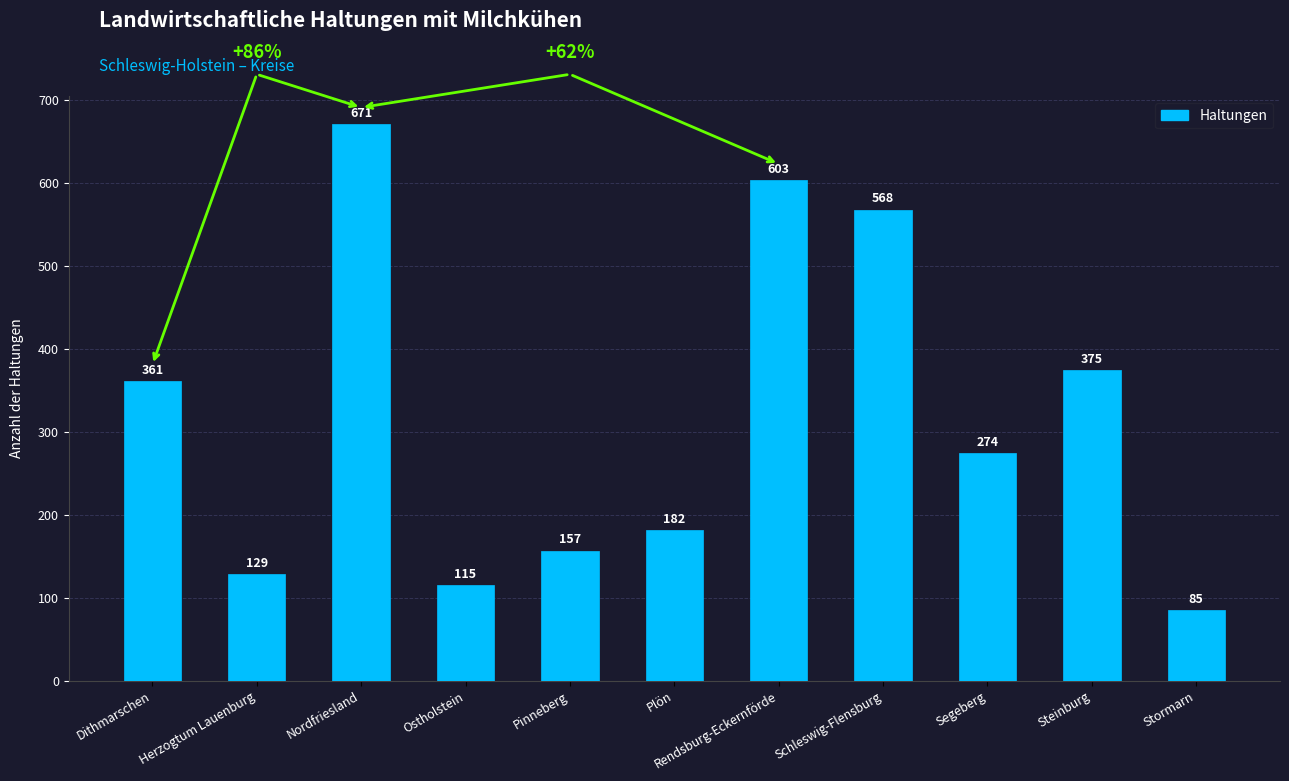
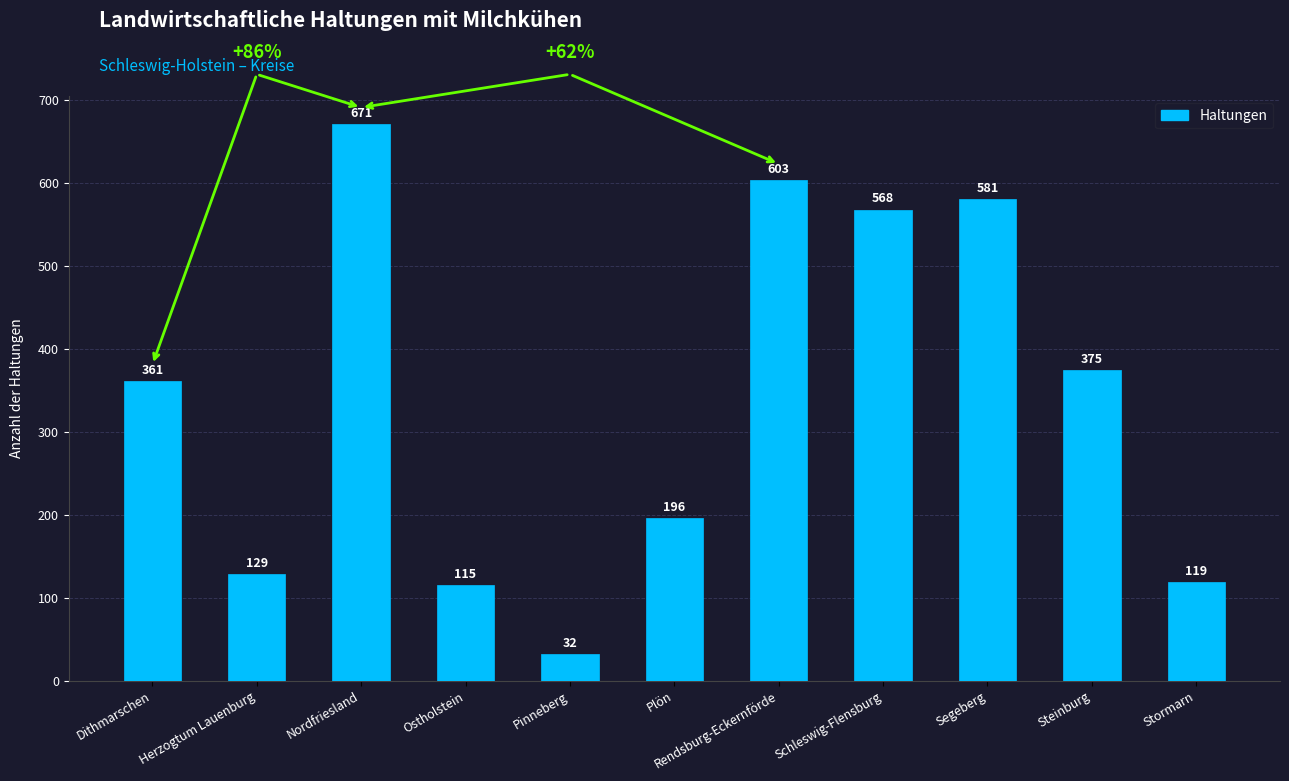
Pinneberg: 157 -> 32
Plön: 182 -> 196
Segeberg: 274 -> 581
Stormarn: 85 -> 119
